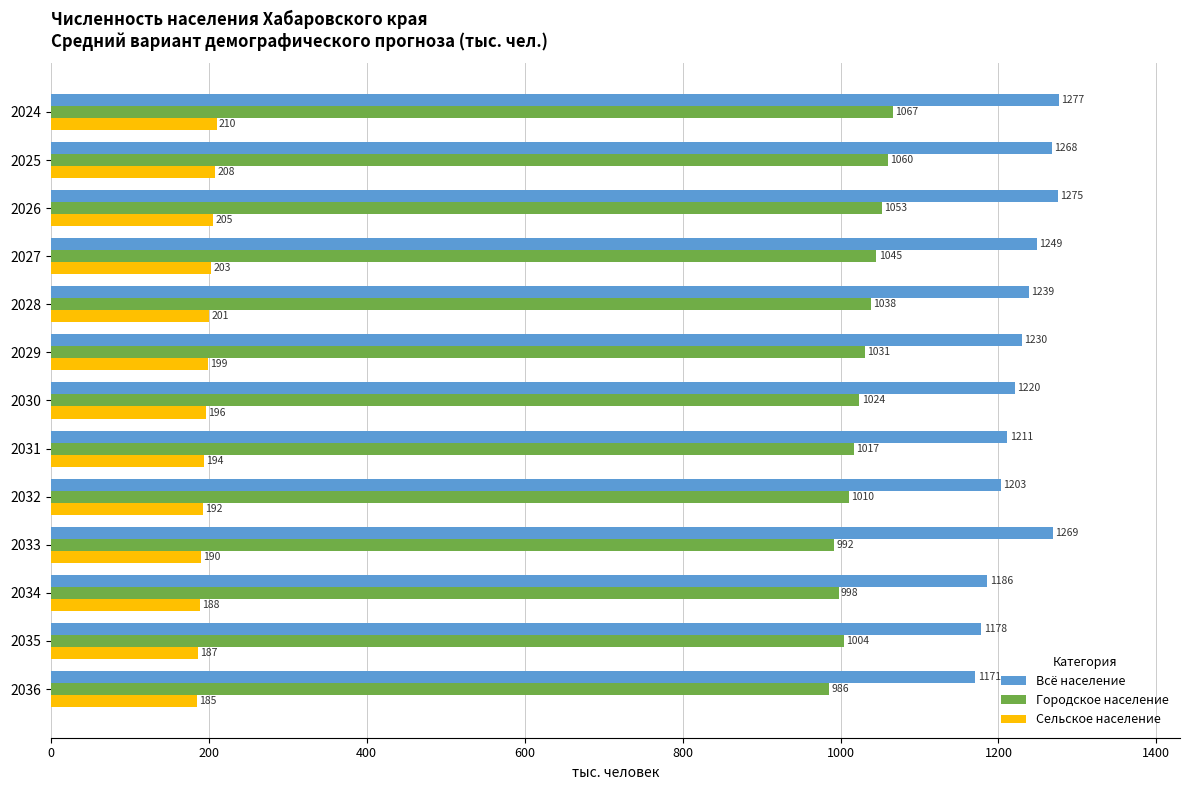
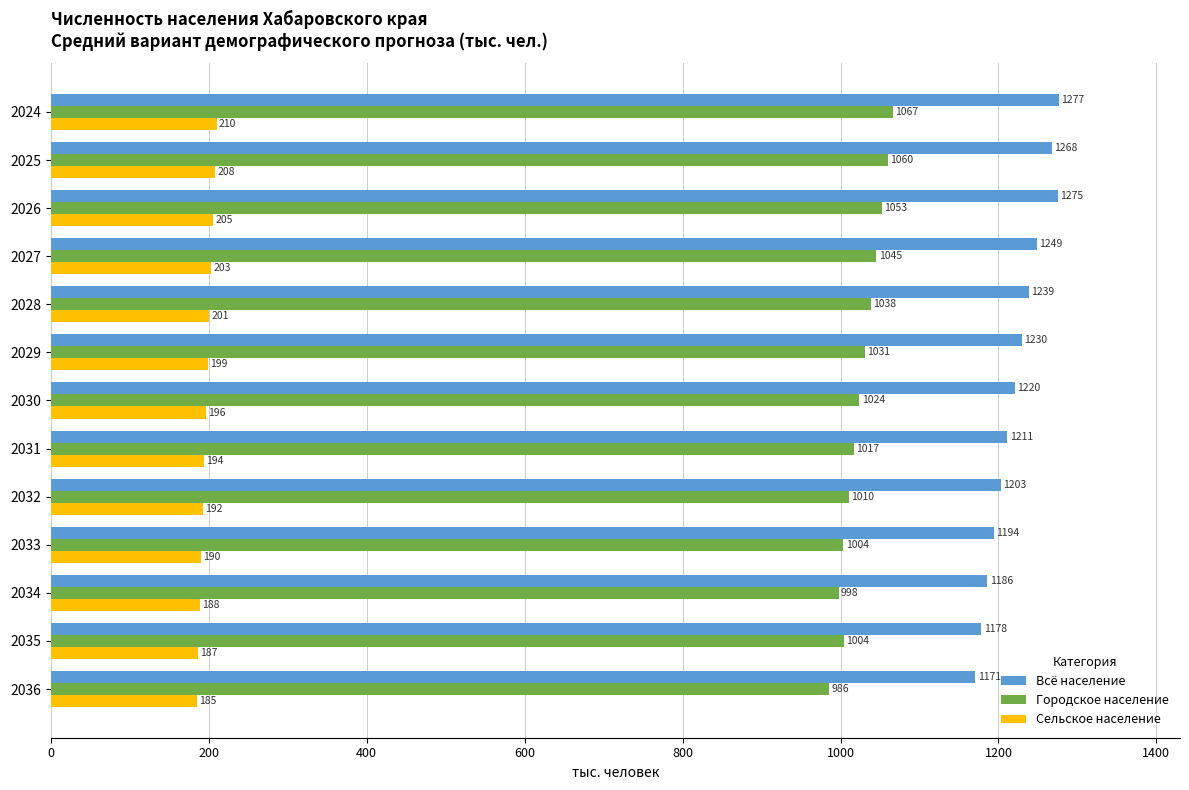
Всё население, 2033: 1269 -> 1194
Городское население, 2033: 992 -> 1004
